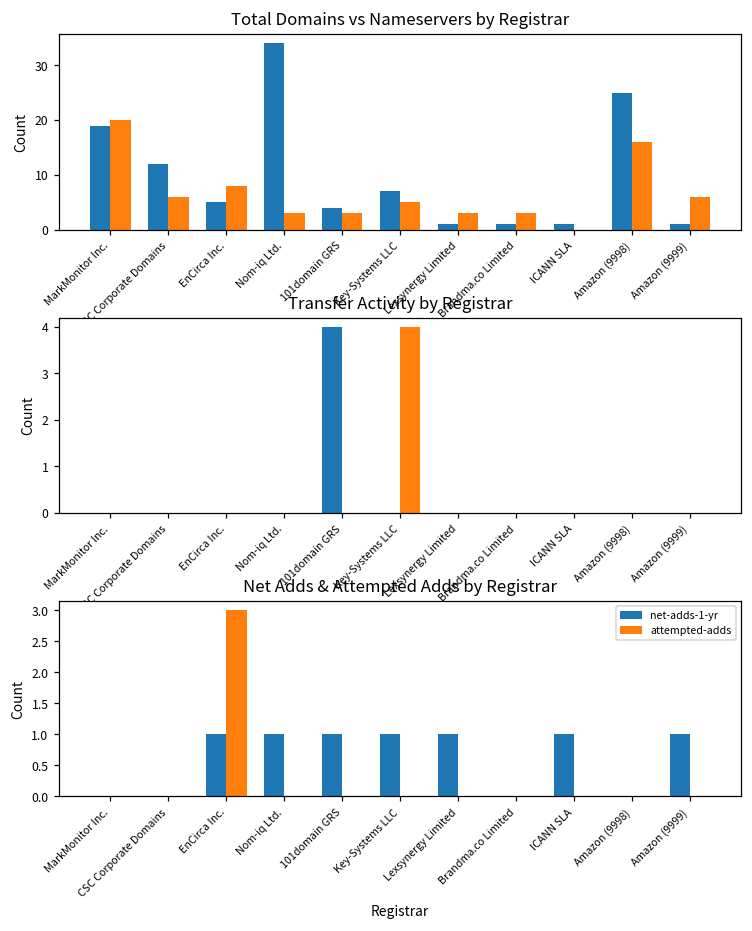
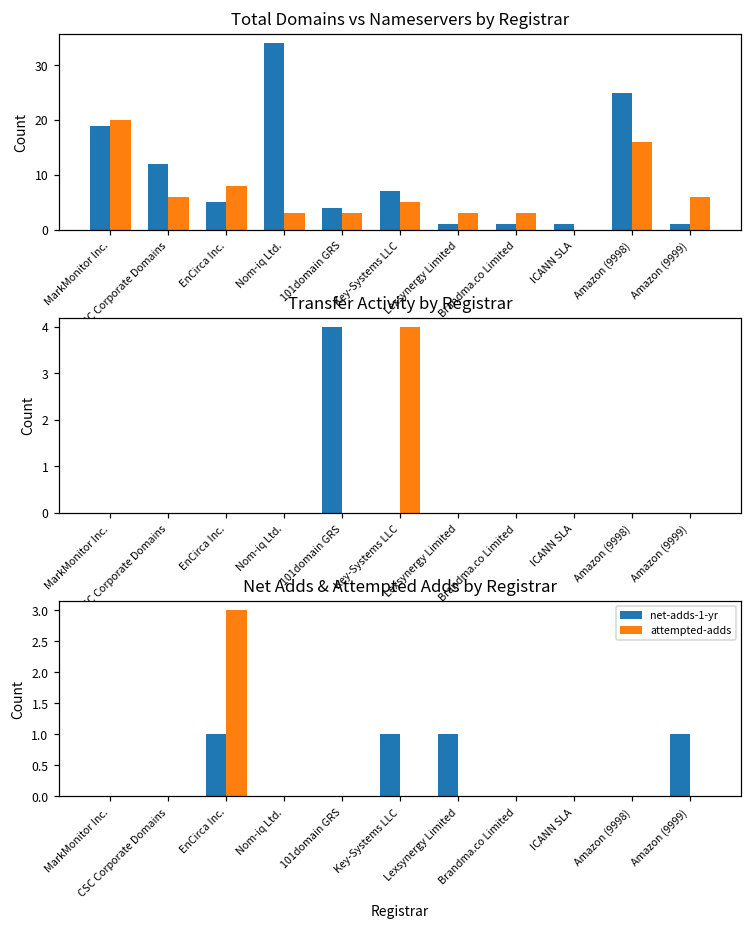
Net Adds & Attempted Adds by Registrar, net-adds-1-yr, Nom-iq Ltd.: 1 -> 0
Net Adds & Attempted Adds by Registrar, net-adds-1-yr, 101domain GRS: 1 -> 0
Net Adds & Attempted Adds by Registrar, net-adds-1-yr, ICANN SLA: 1 -> 0
